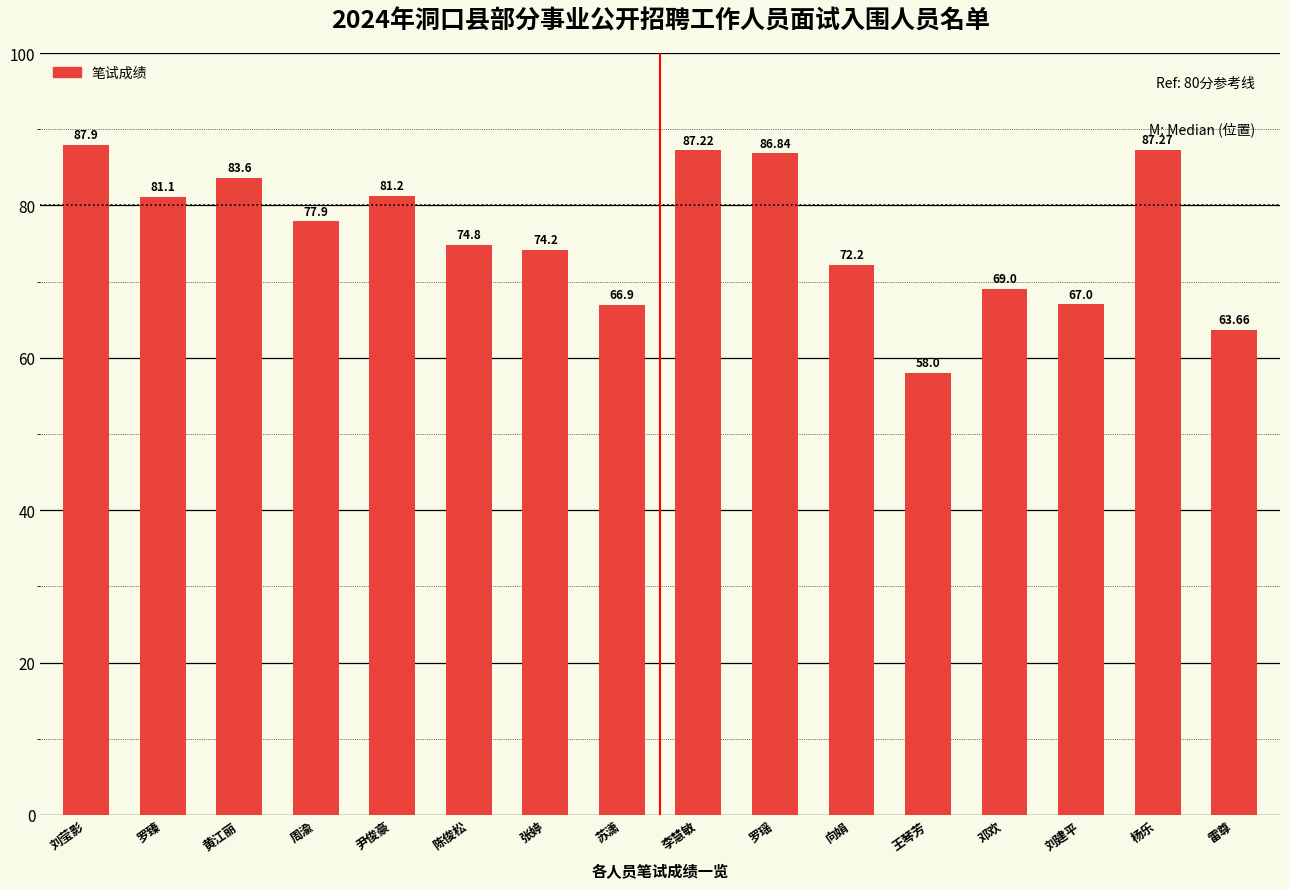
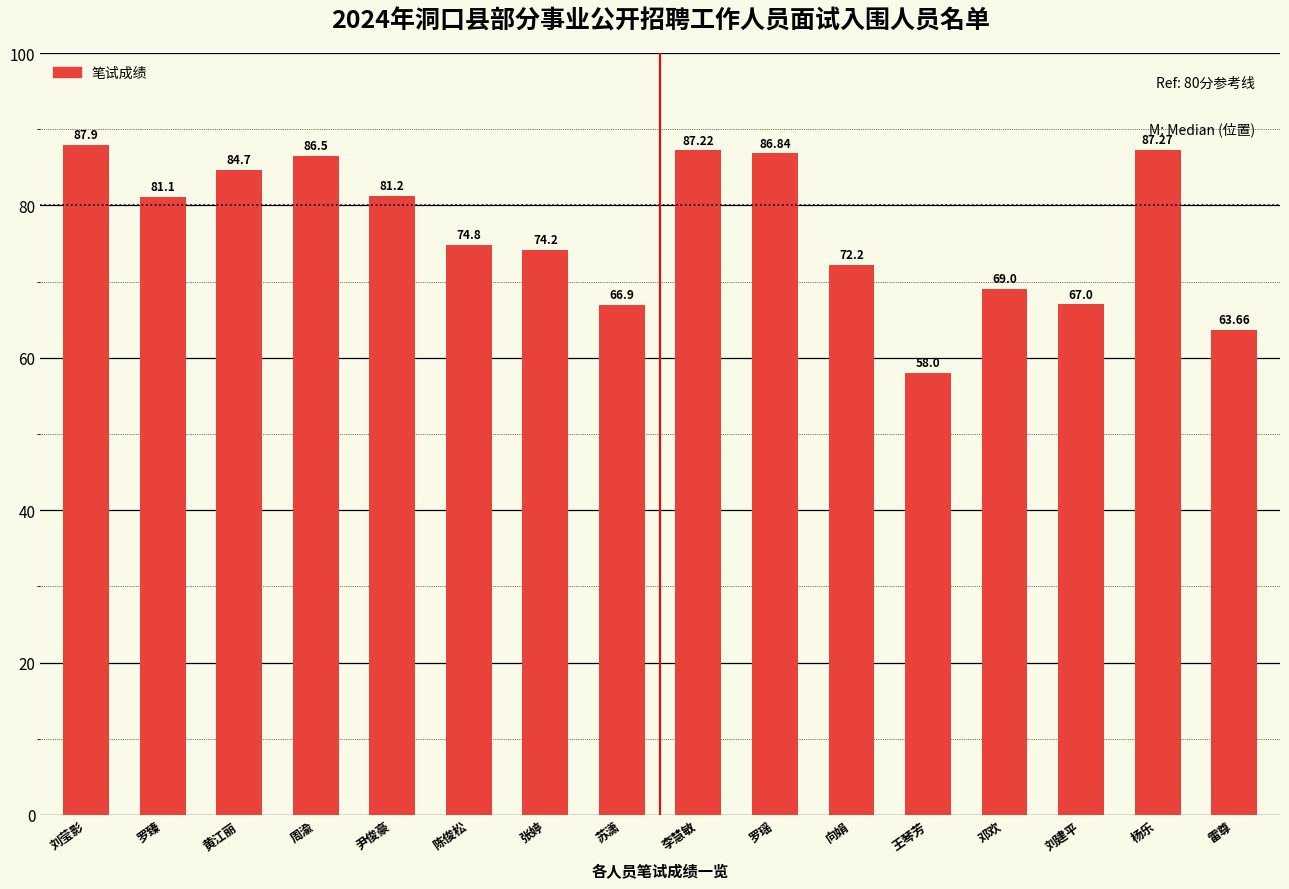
黄江丽: 83.6 -> 84.7
周渝: 77.9 -> 86.5
